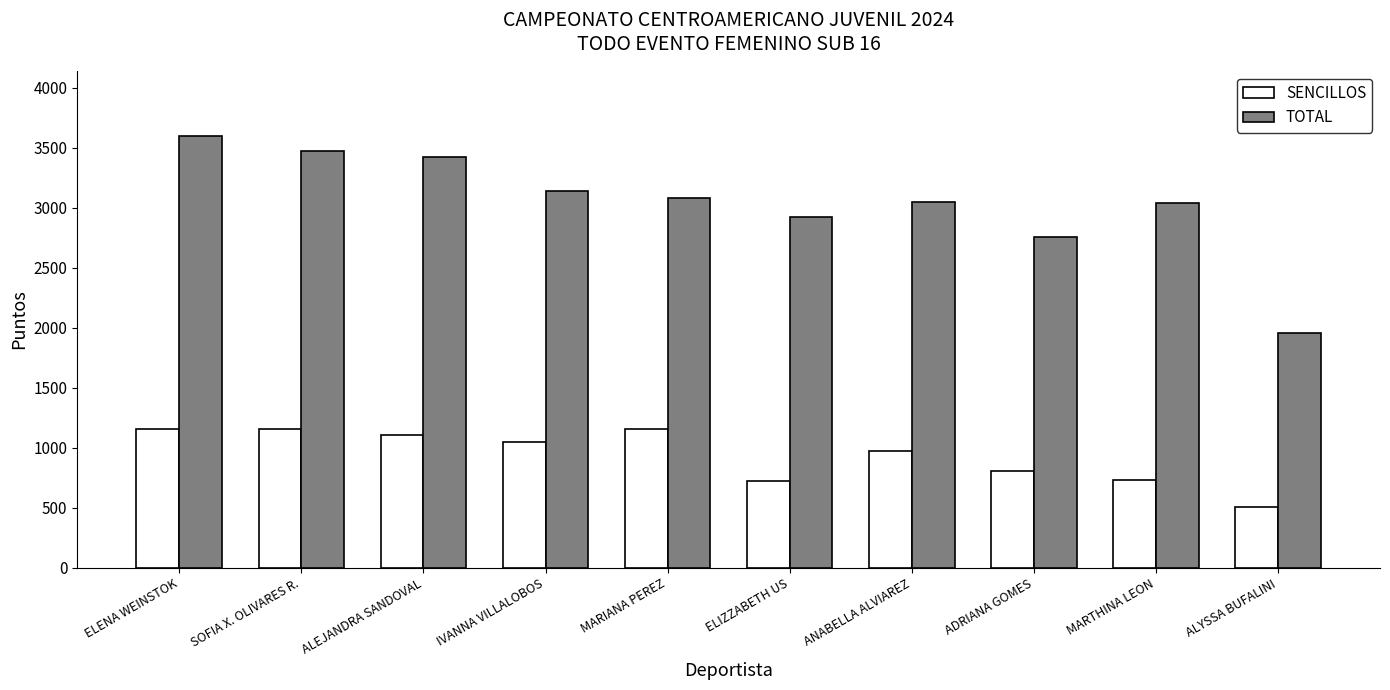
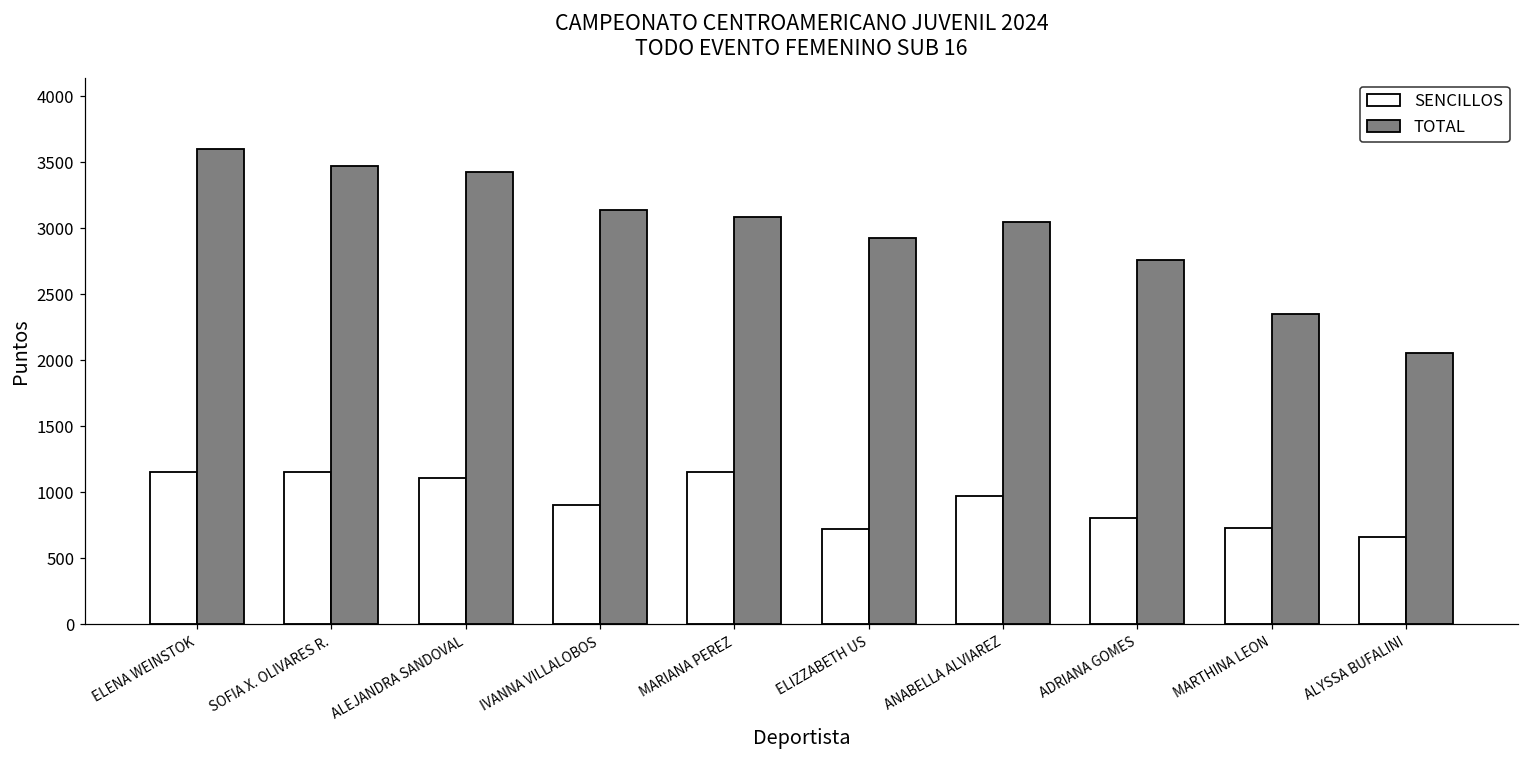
SENCILLOS, IVANNA VILLALOBOS: 1050 -> 910
TOTAL, MARTHINA LEON: 3040 -> 2350
SENCILLOS, ALYSSA BUFALINI: 510 -> 660
TOTAL, ALYSSA BUFALINI: 1950 -> 2050
